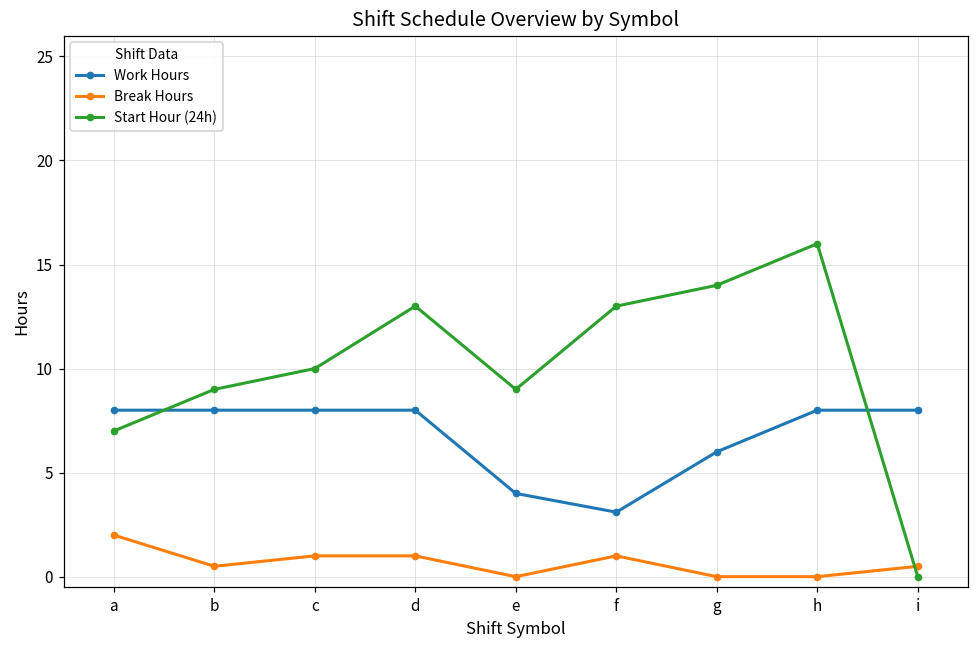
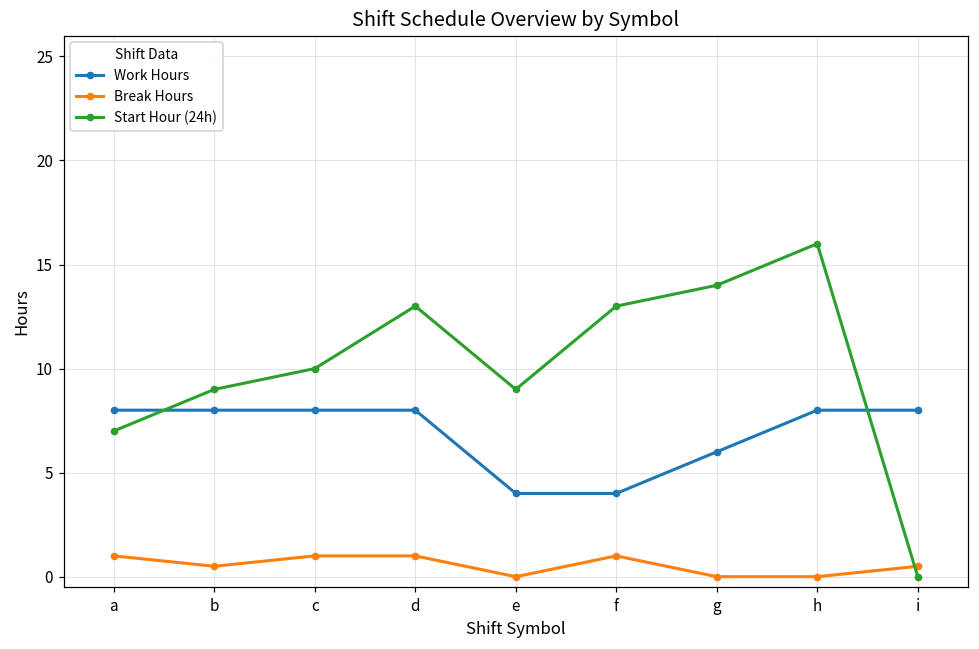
Break Hours, a: 2 -> 1
Work Hours, f: 3.1 -> 4.0
